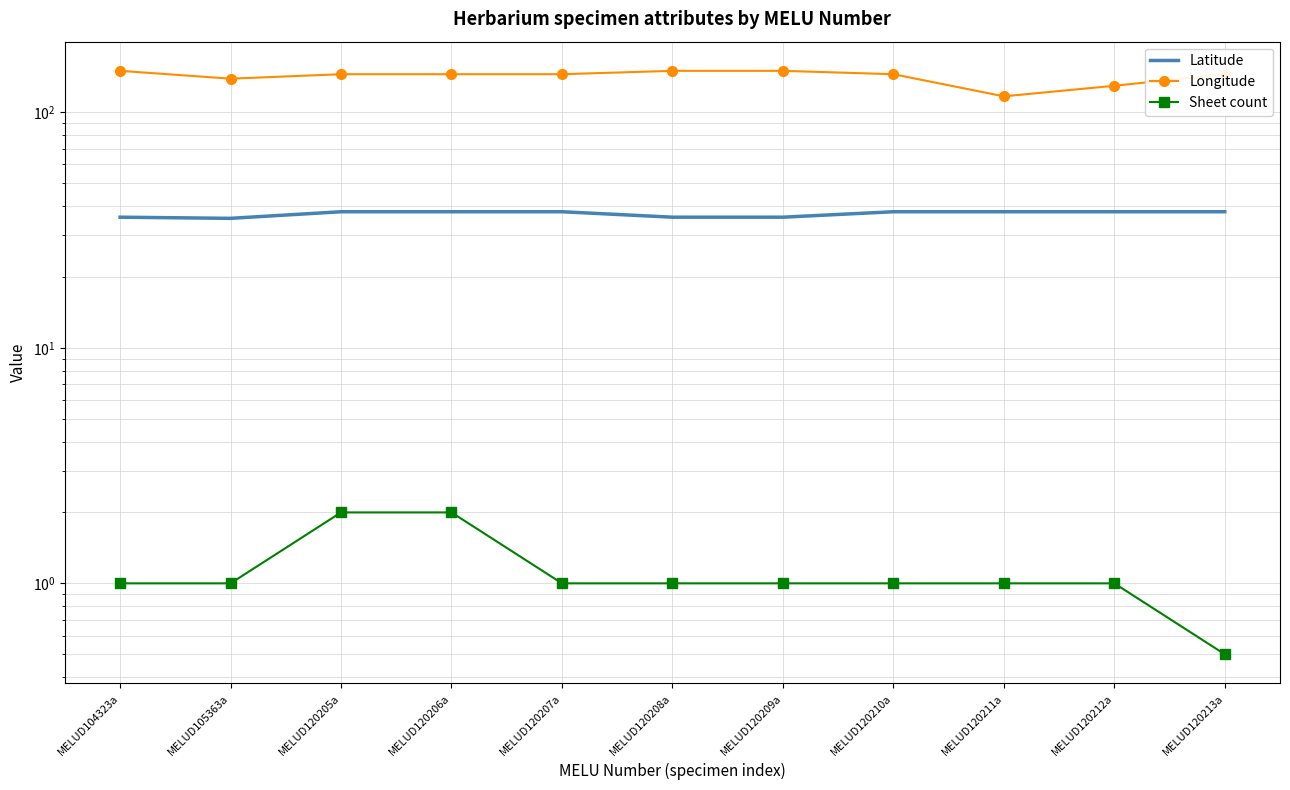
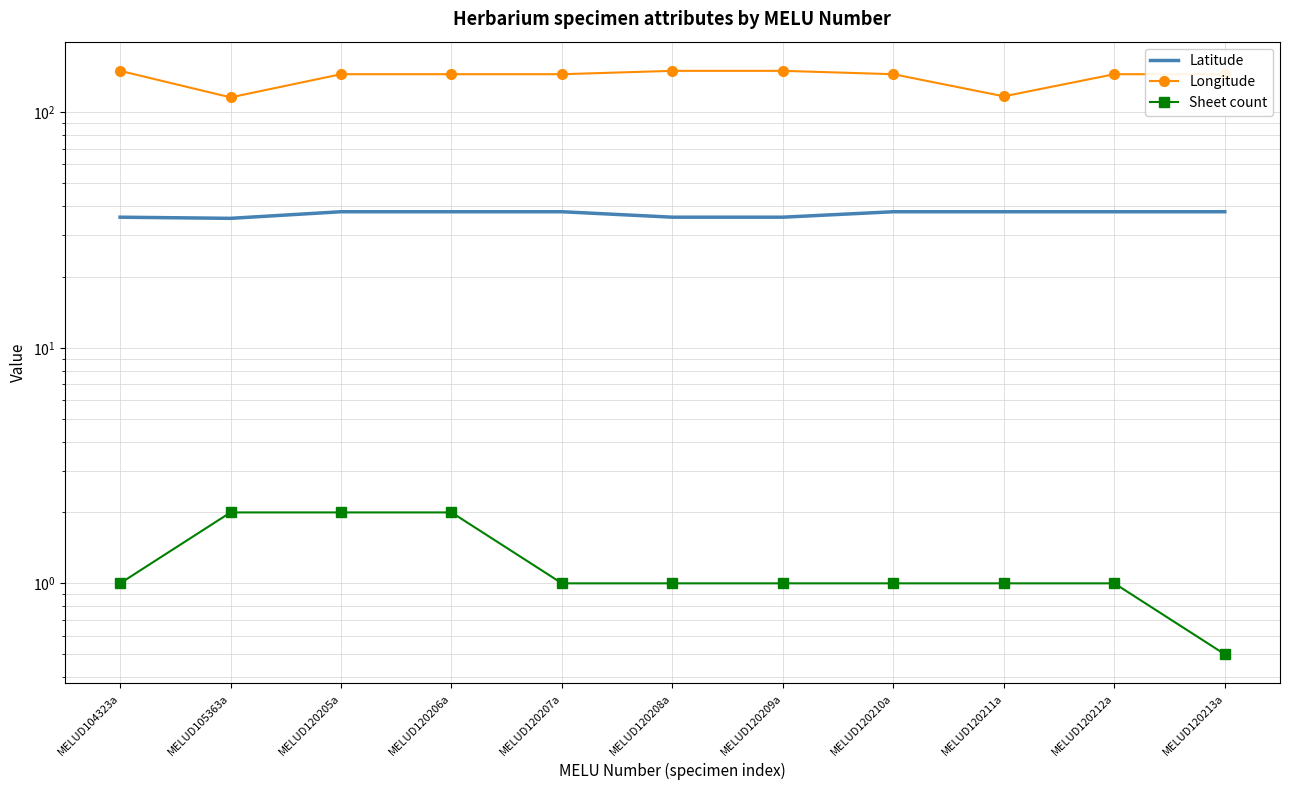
Longitude, MELUD105363a: 140 -> 120
Sheet count, MELUD105363a: 1 -> 2
Longitude, MELUD120212a: 130 -> 140
